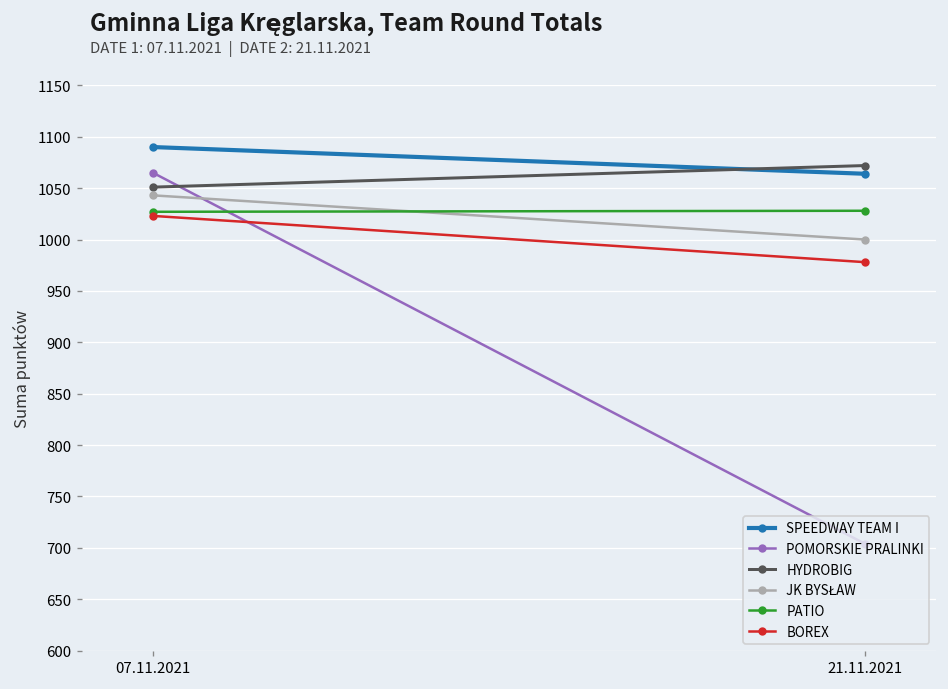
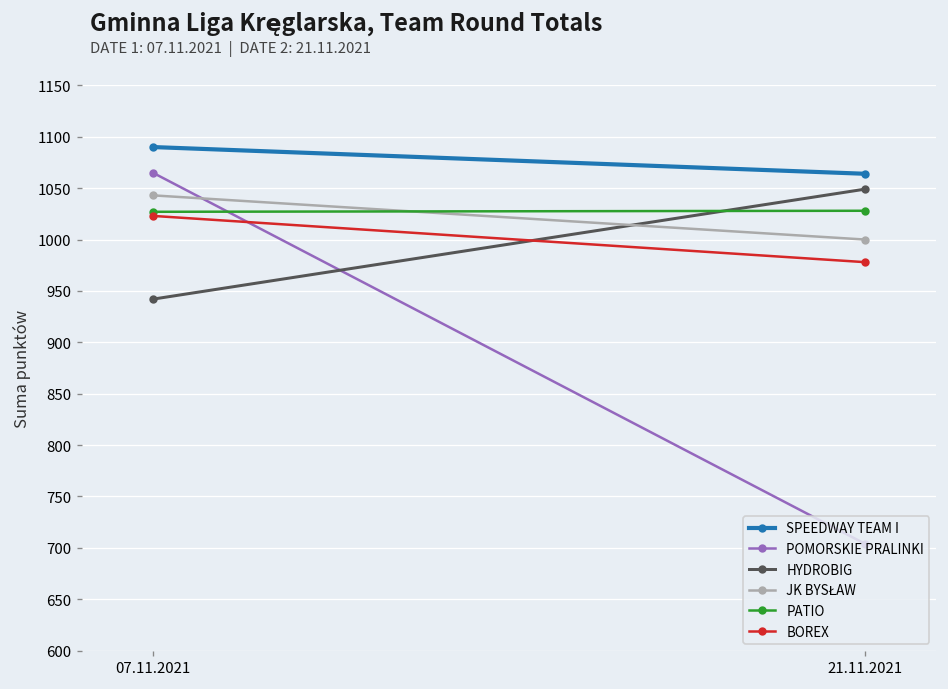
HYDROBIG, 07.11.2021: 1050 -> 940
HYDROBIG, 21.11.2021: 1070 -> 1050
